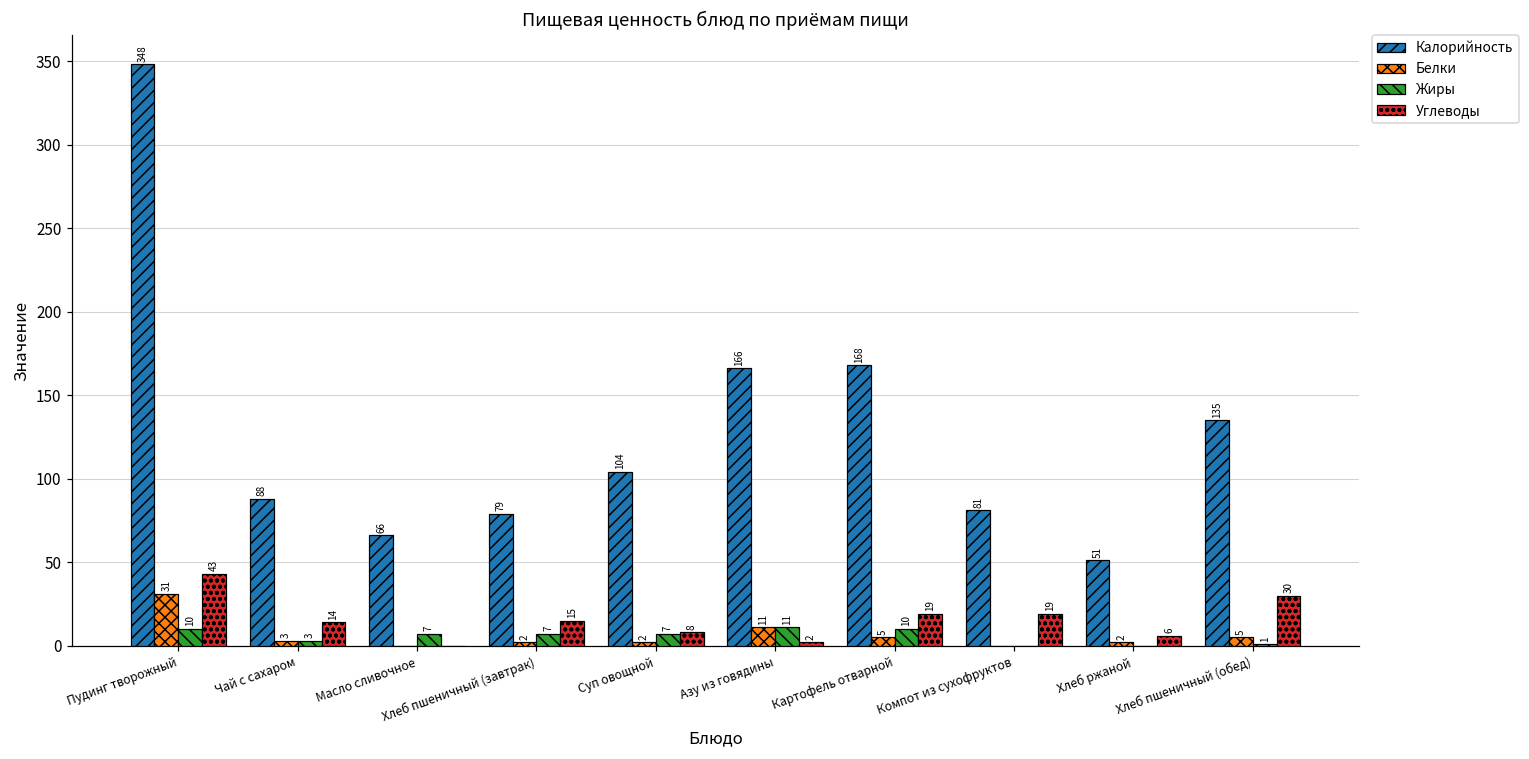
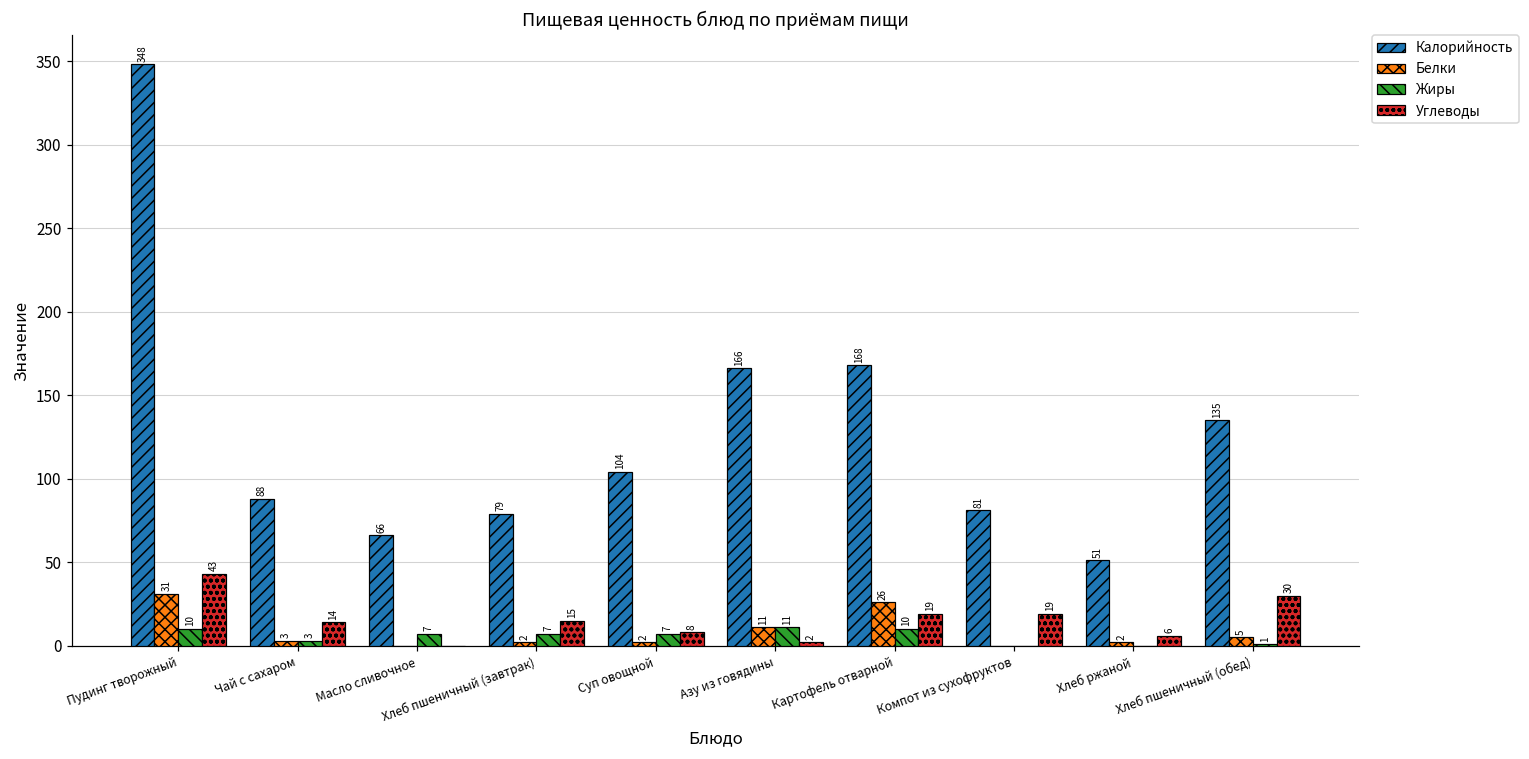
Белки, Картофель отварной: 5 -> 26
